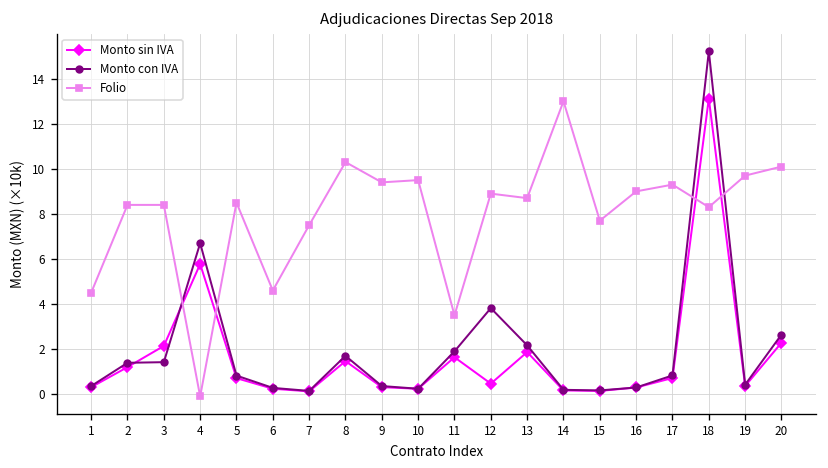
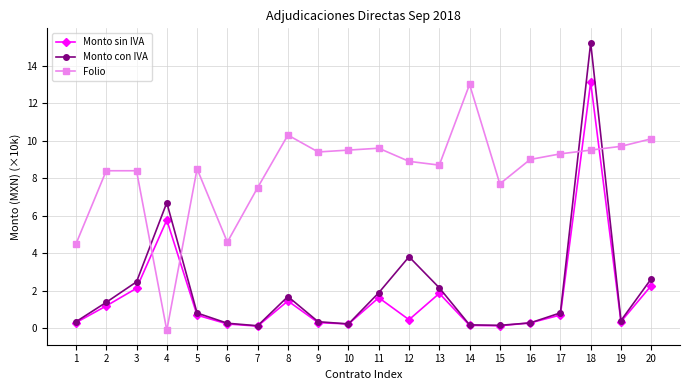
Monto con IVA, 3: 1.4 -> 2.5
Folio, 11: 3.5 -> 9.6
Folio, 18: 8.3 -> 9.5
